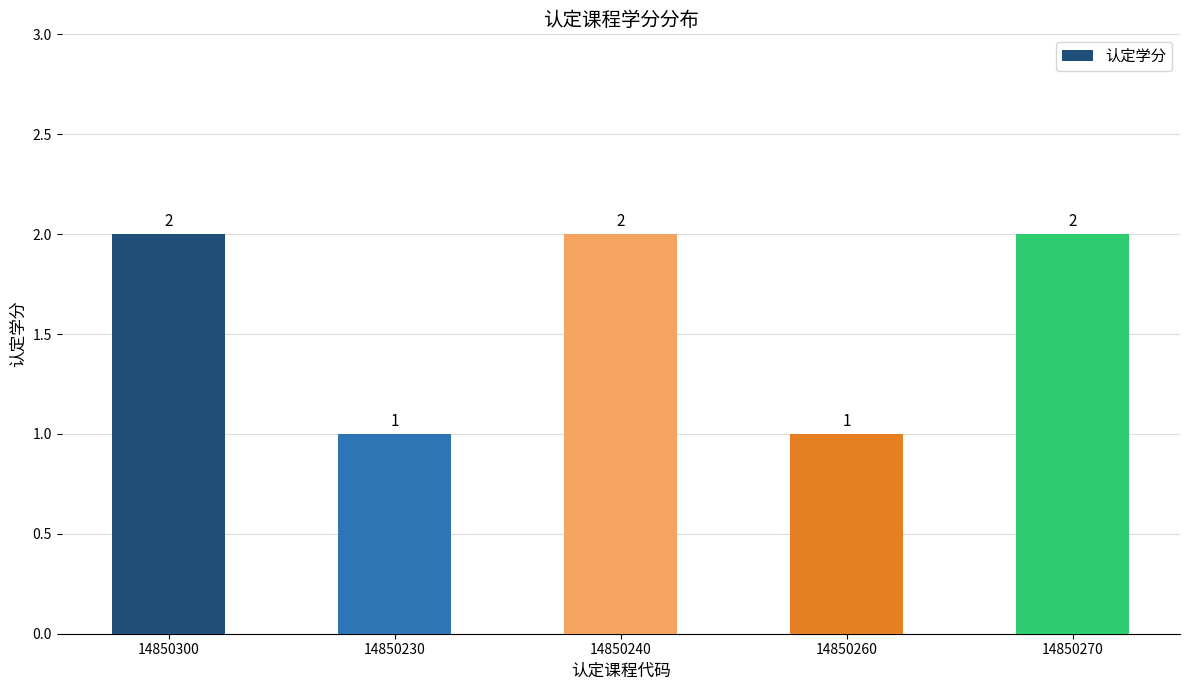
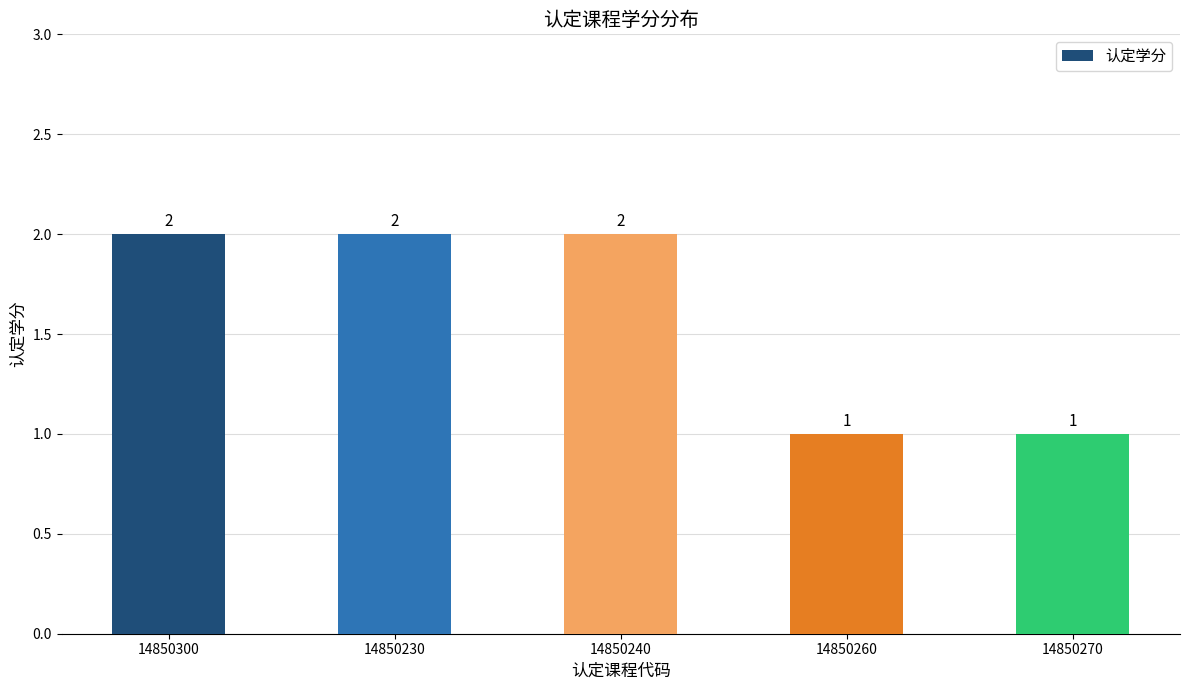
14850230: 1 -> 2
14850270: 2 -> 1
